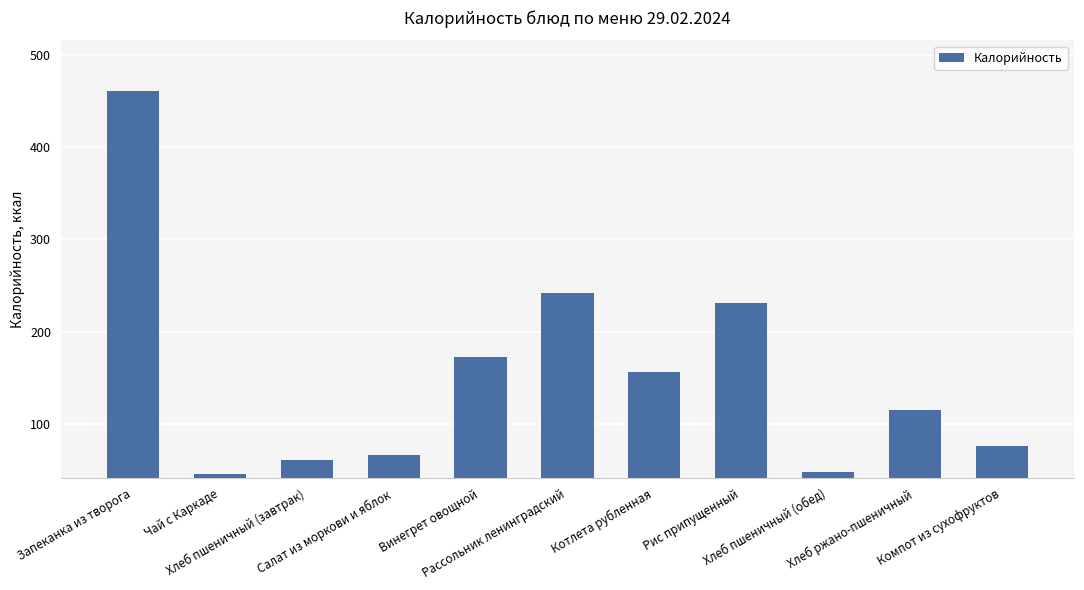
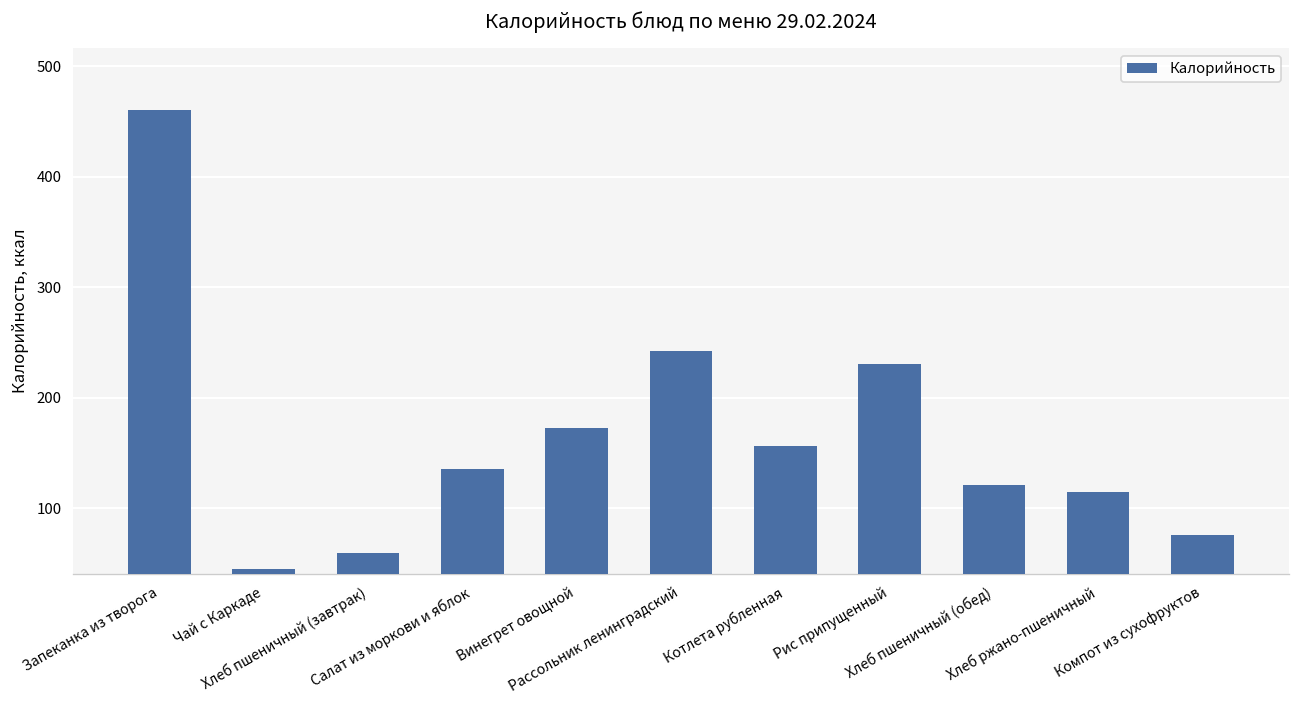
Салат из моркови и яблок: 70 -> 140
Хлеб пшеничный (обед): 50 -> 120
